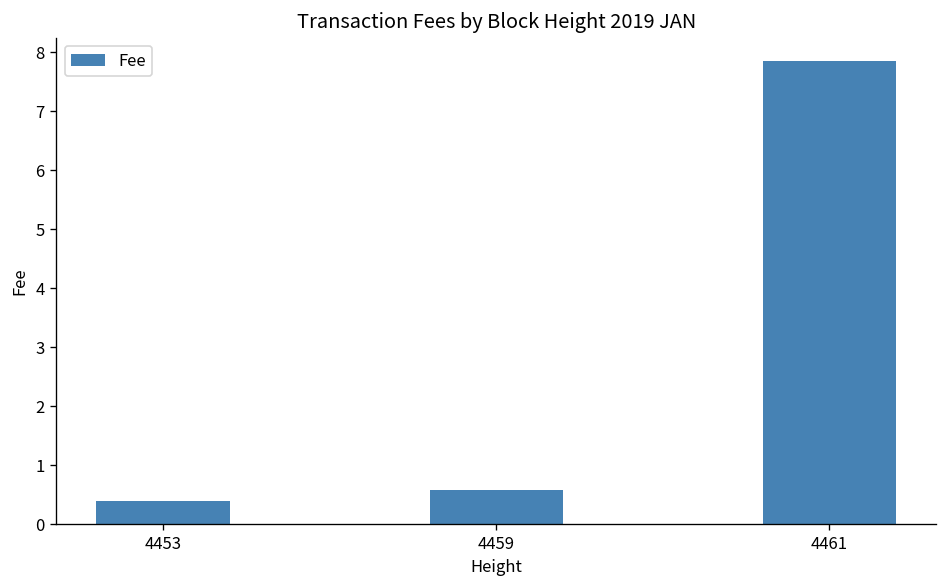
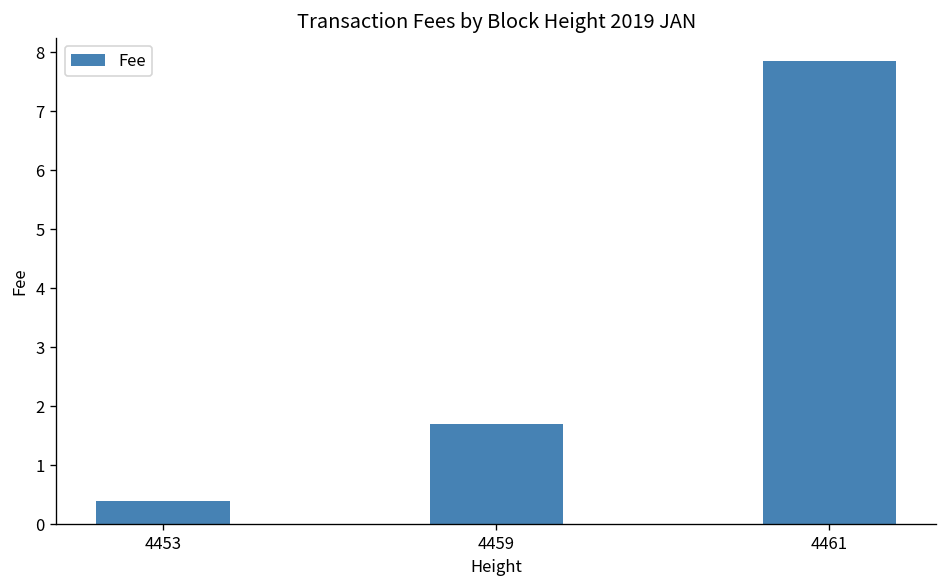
4459: 0.6 -> 1.7
